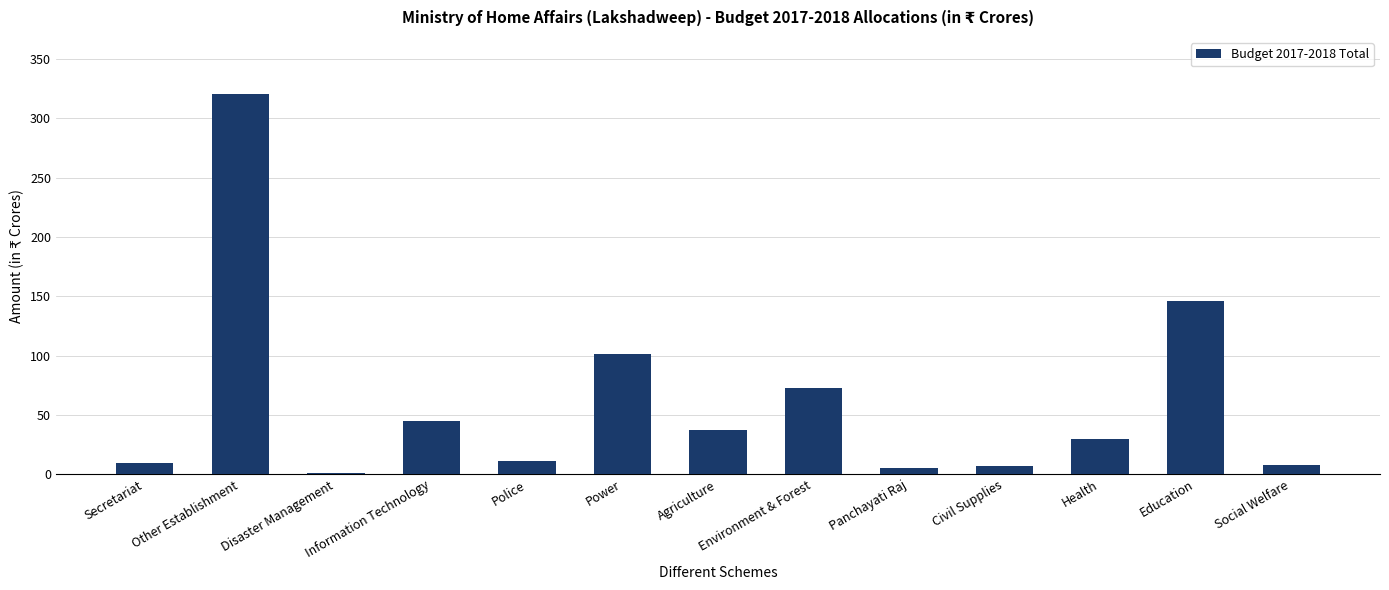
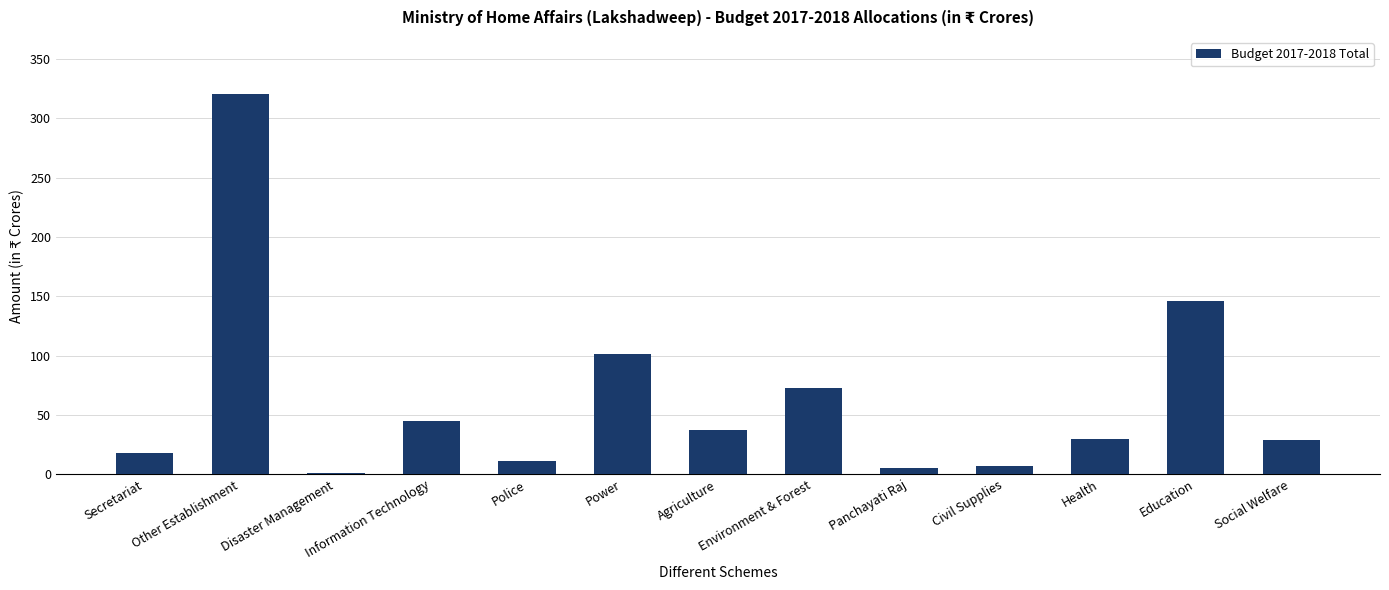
Secretariat: 10 -> 18
Social Welfare: 8 -> 29
